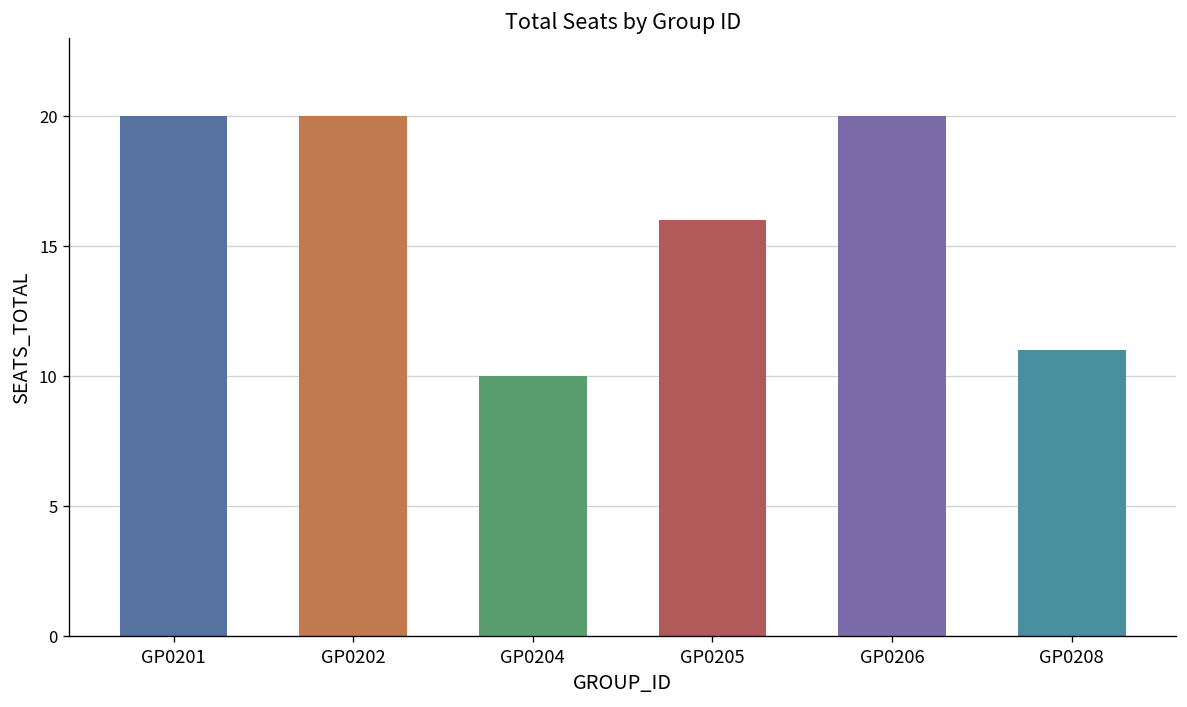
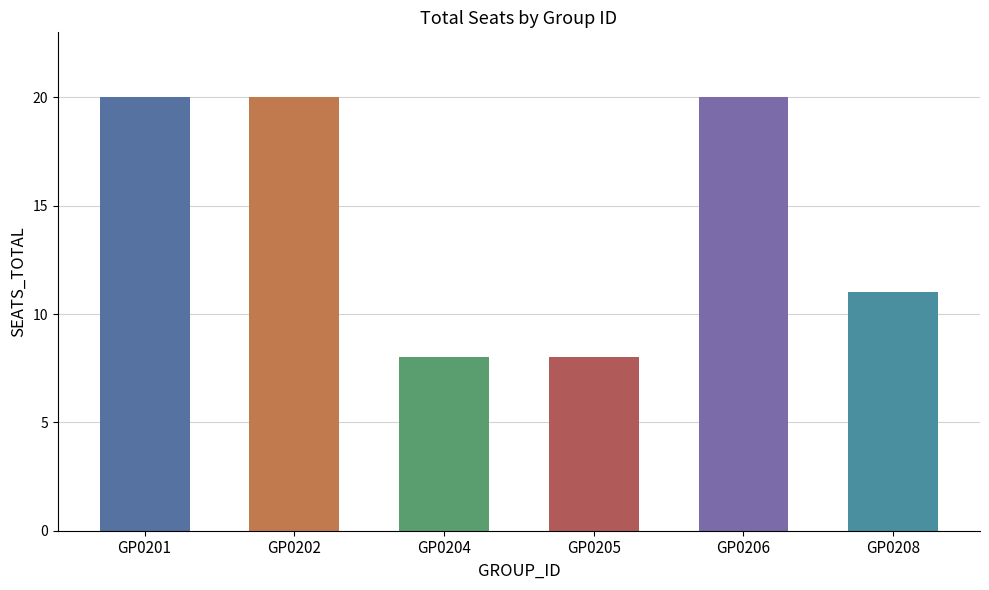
GP0204: 10 -> 8
GP0205: 16 -> 8
